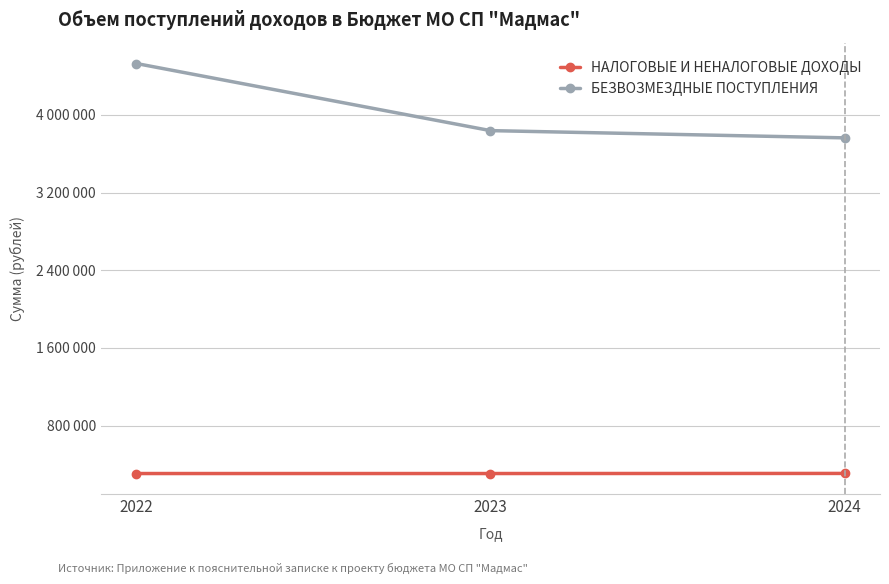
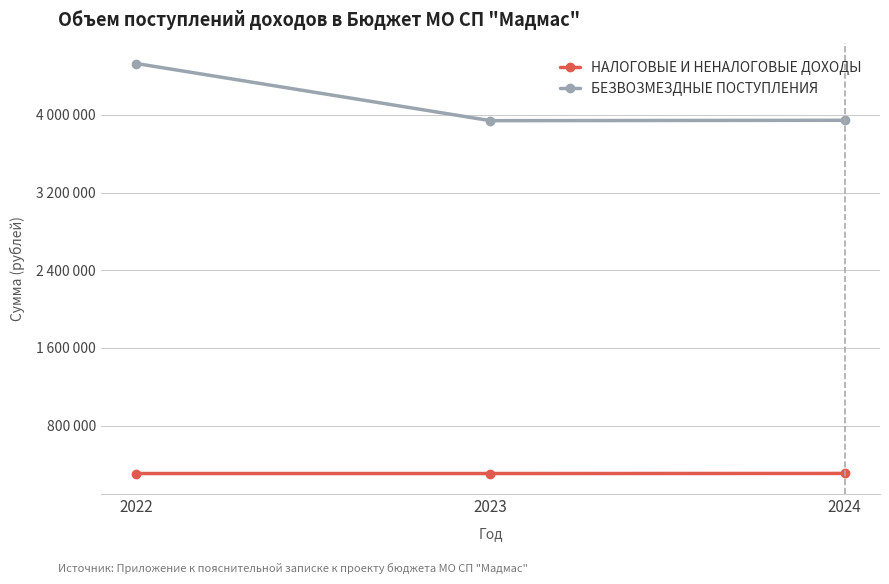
БЕЗВОЗМЕЗДНЫЕ ПОСТУПЛЕНИЯ, 2023: 3800000 -> 3900000
БЕЗВОЗМЕЗДНЫЕ ПОСТУПЛЕНИЯ, 2024: 3800000 -> 3900000
